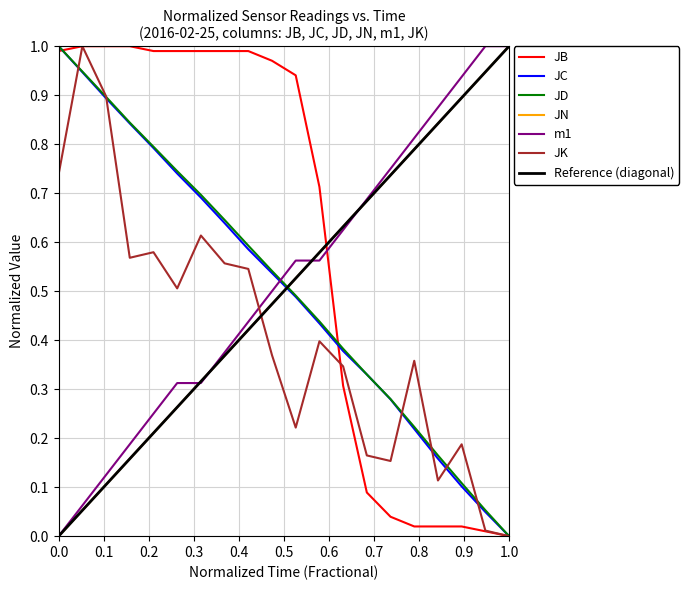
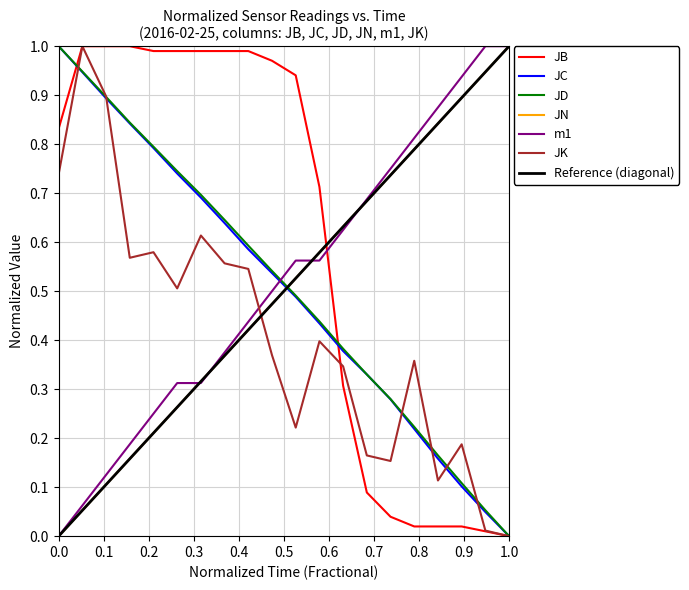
JB, 0.0: 0.99 -> 0.83
